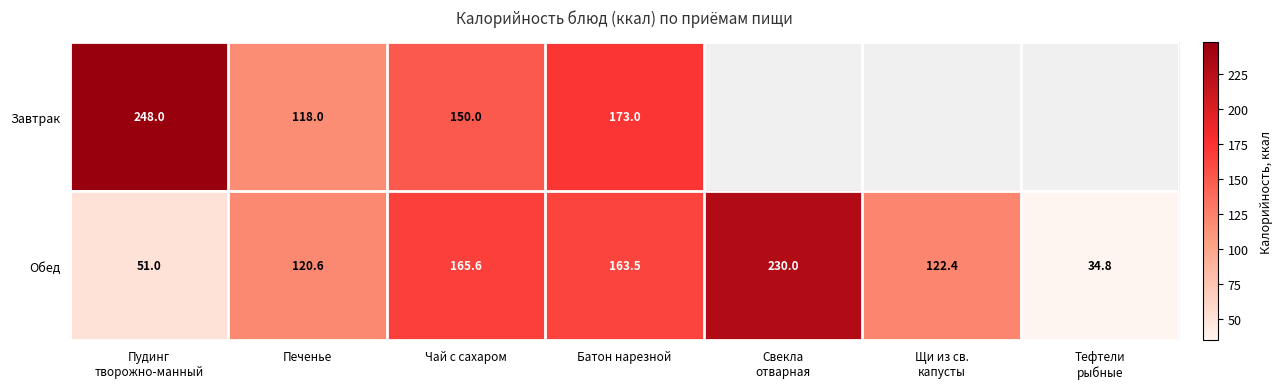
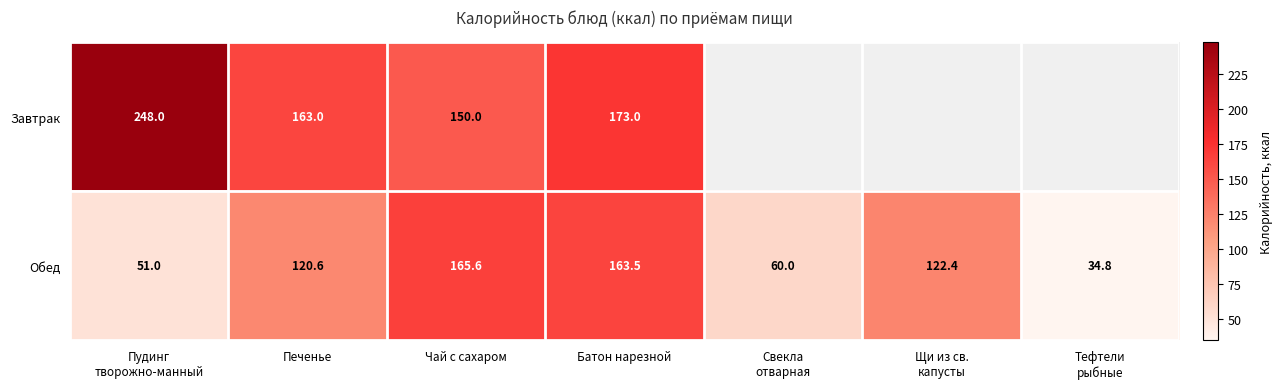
Завтрак, Печенье: 118.0 -> 163.0
Обед, Свекла отварная: 230.0 -> 60.0
